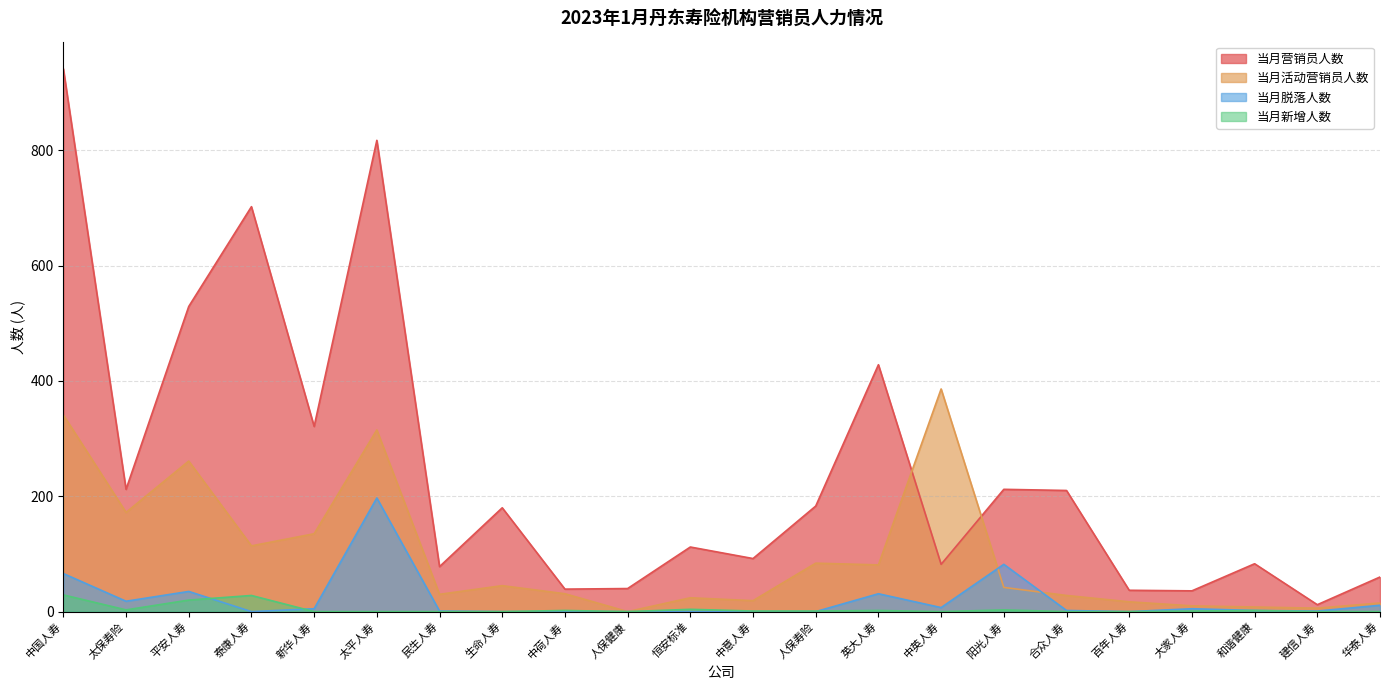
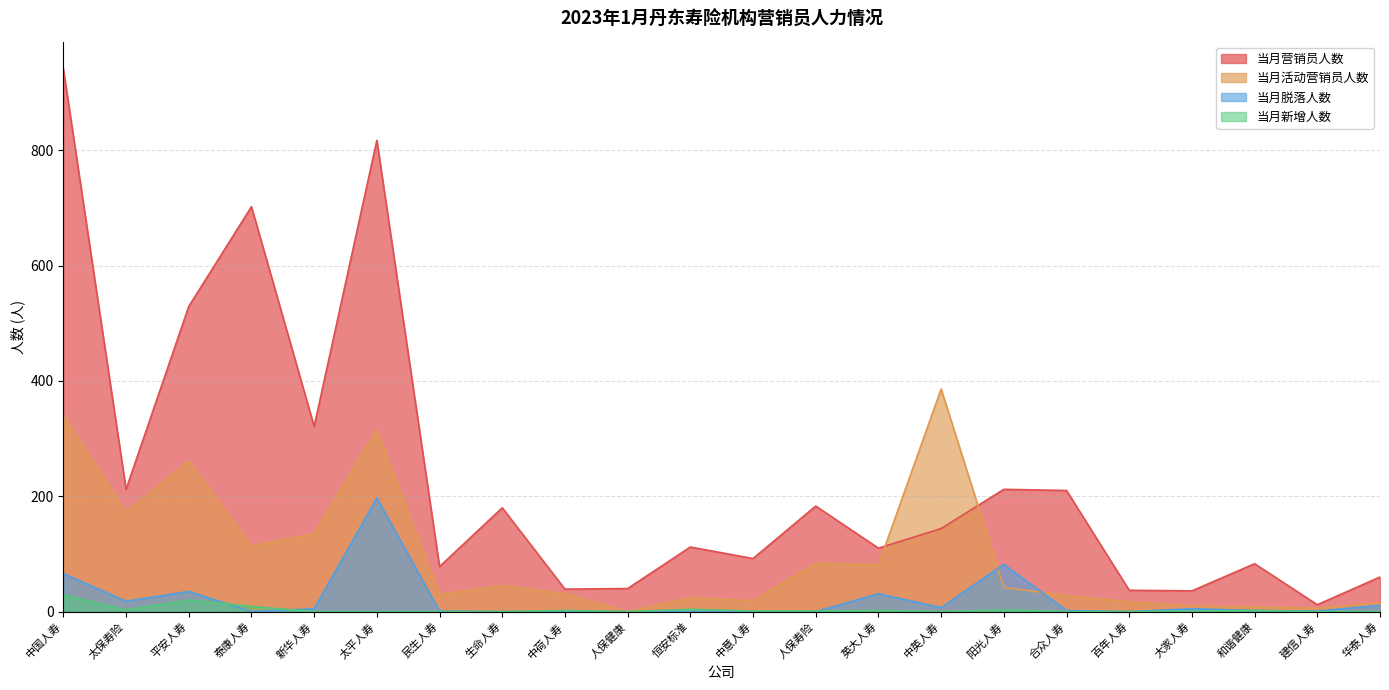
当月新增人数, 泰康人寿: 30 -> 10
当月营销员人数, 英大人寿: 430 -> 110
当月营销员人数, 中英人寿: 80 -> 140
